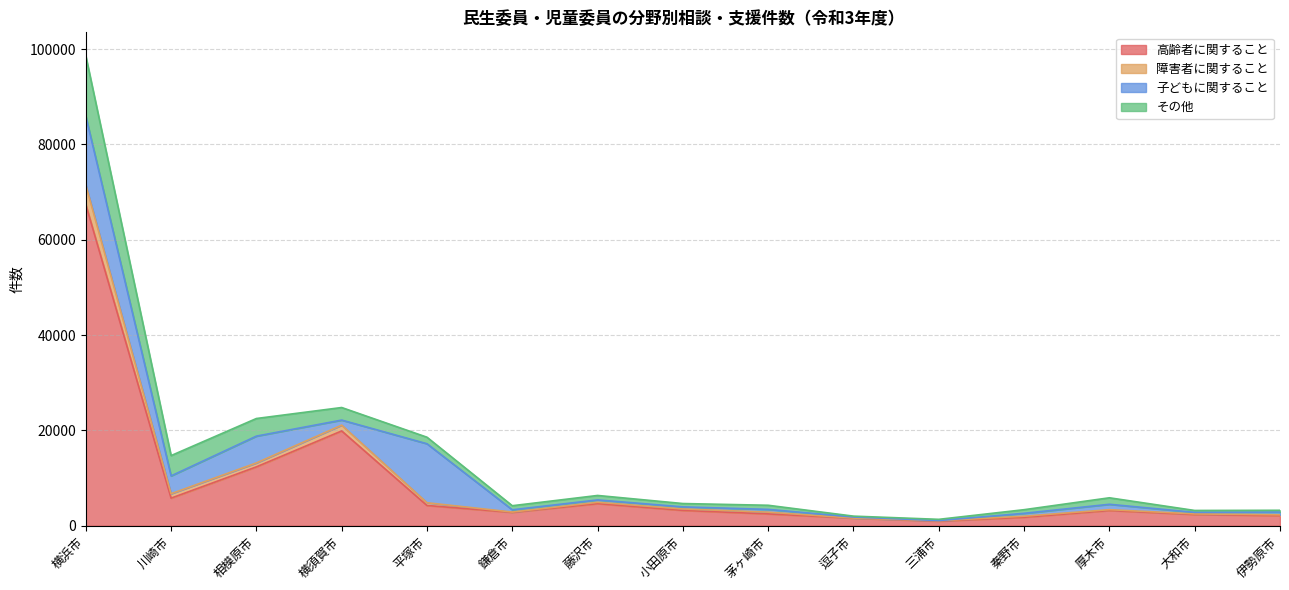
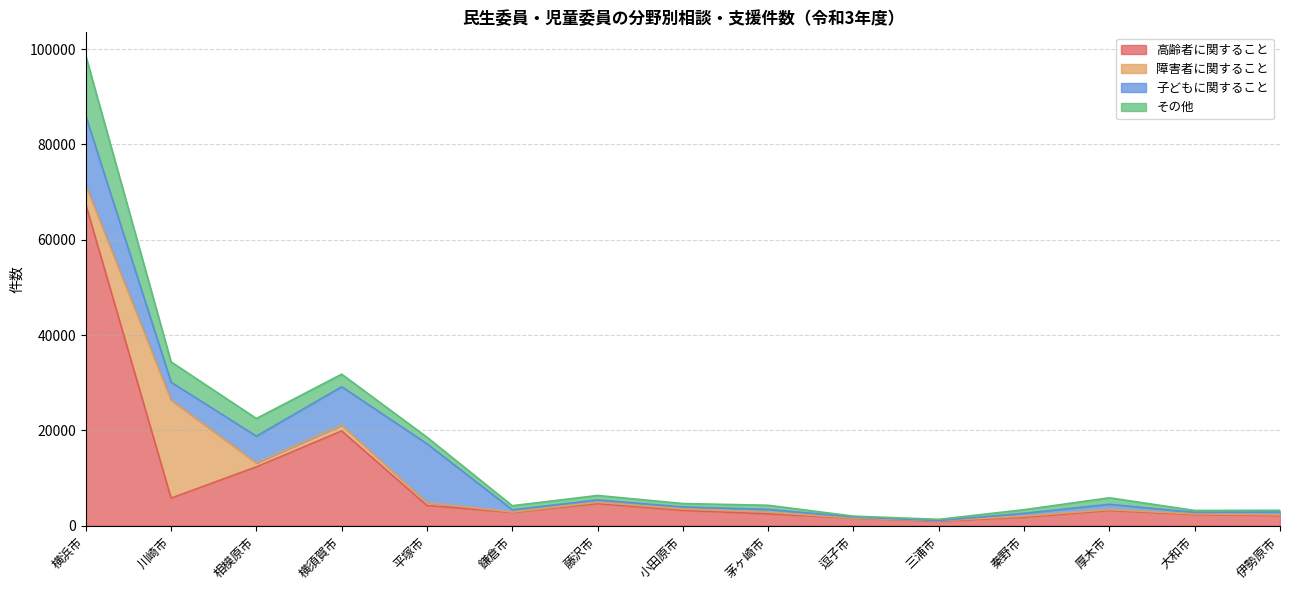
障害者に関すること, 川崎市: 1000 -> 21000
子どもに関すること, 横須賀市: 1000 -> 8000
